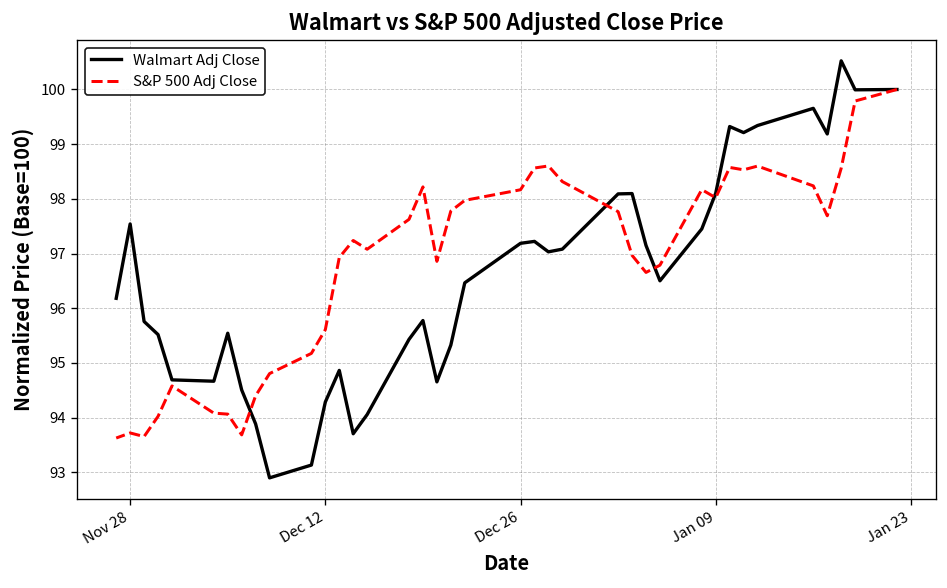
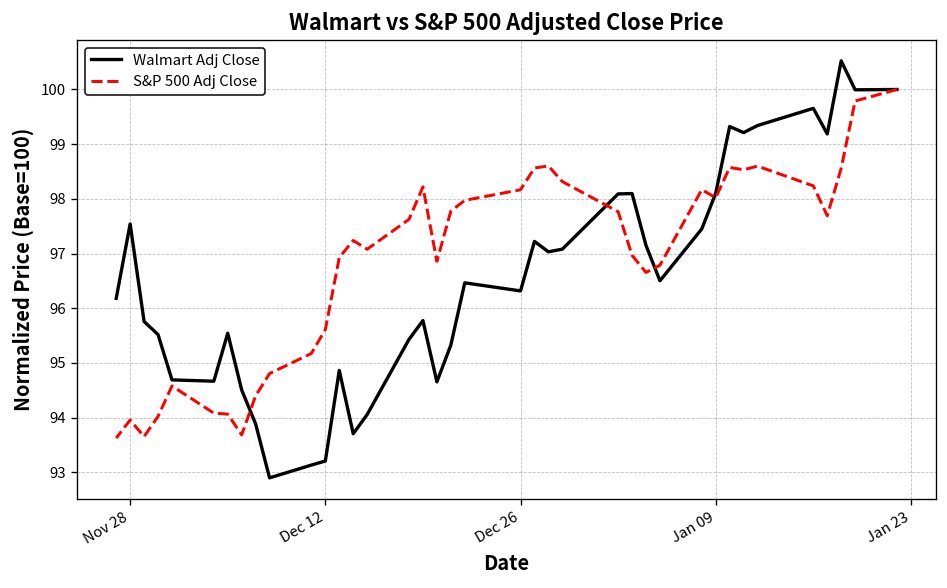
S&P 500 Adj Close, Nov 28: 93.7 -> 94.0
Walmart Adj Close, Dec 12: 94.3 -> 93.2
Walmart Adj Close, Dec 26: 97.2 -> 96.3
